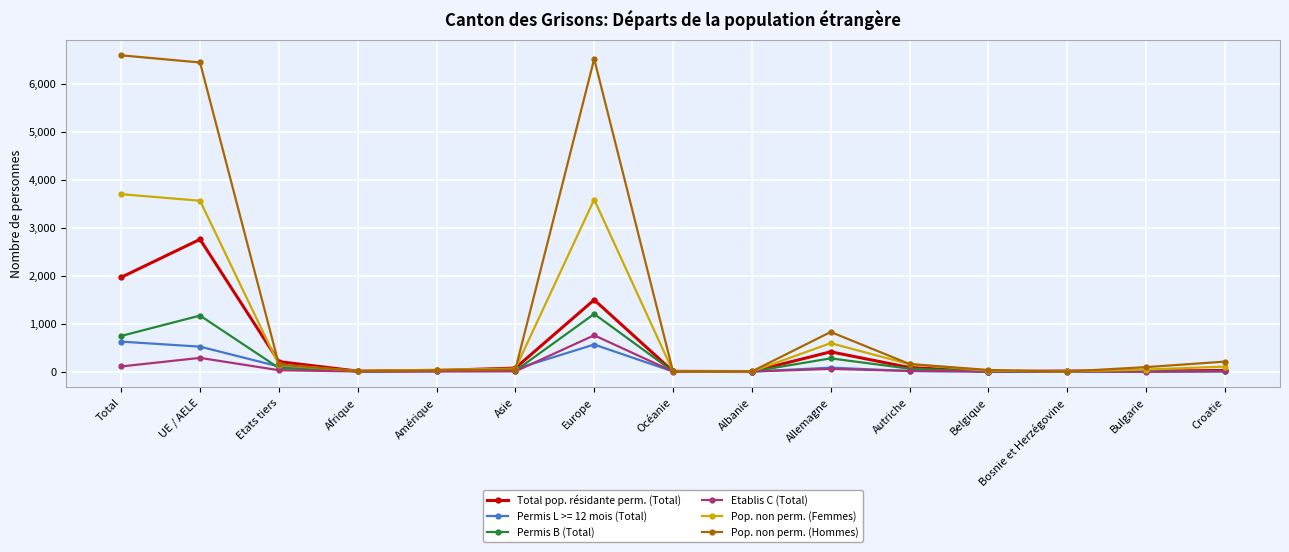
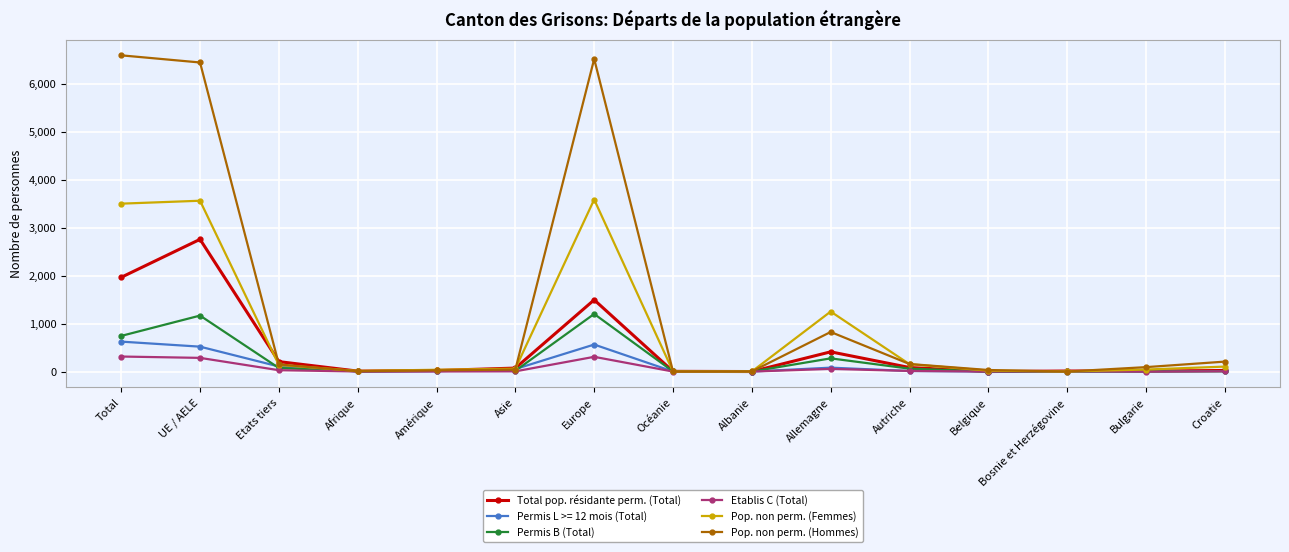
Etablis C (Total), Total: 100 -> 300
Pop. non perm. (Femmes), Total: 3,700 -> 3,500
Etablis C (Total), Europe: 800 -> 300
Pop. non perm. (Femmes), Allemagne: 600 -> 1,300
